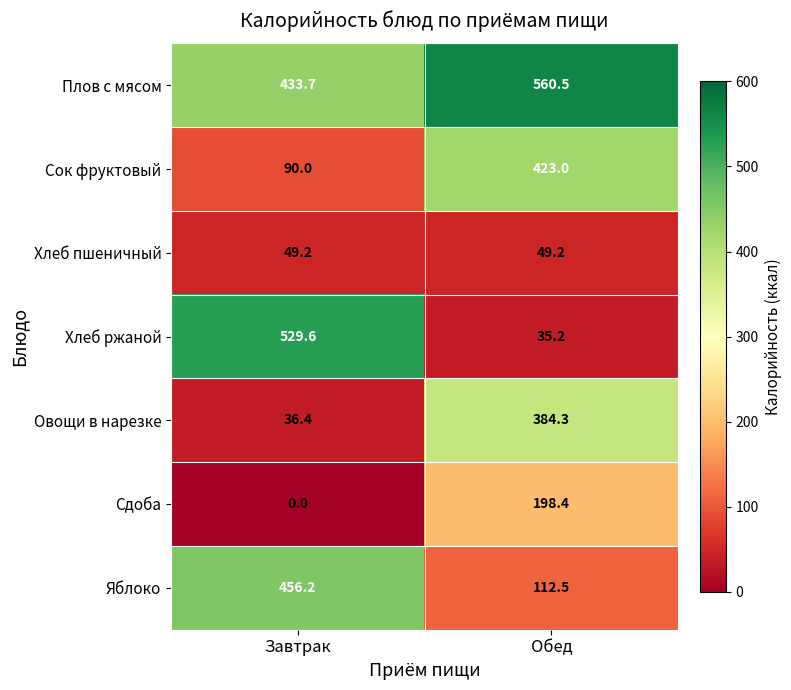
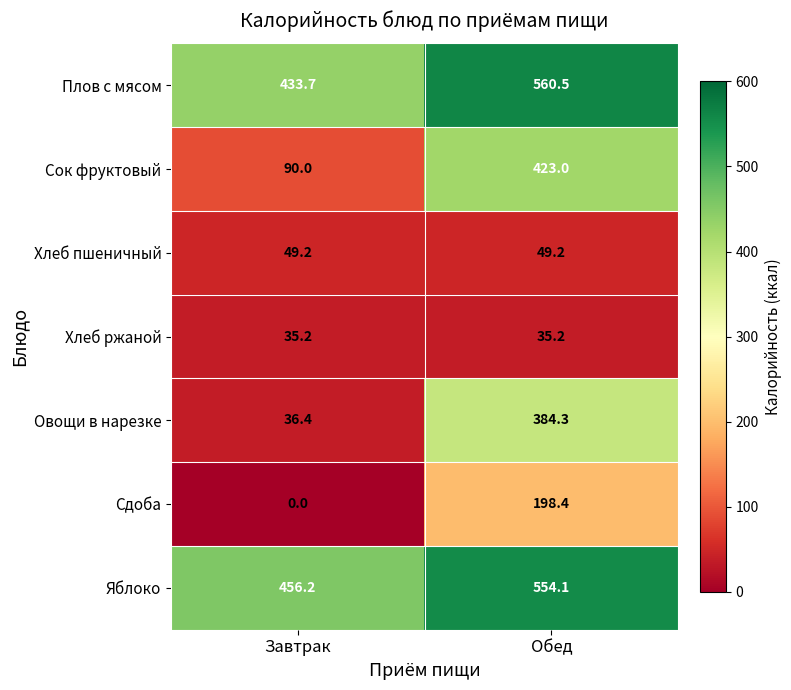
Хлеб ржаной, Завтрак: 529.6 -> 35.2
Яблоко, Обед: 112.5 -> 554.1
